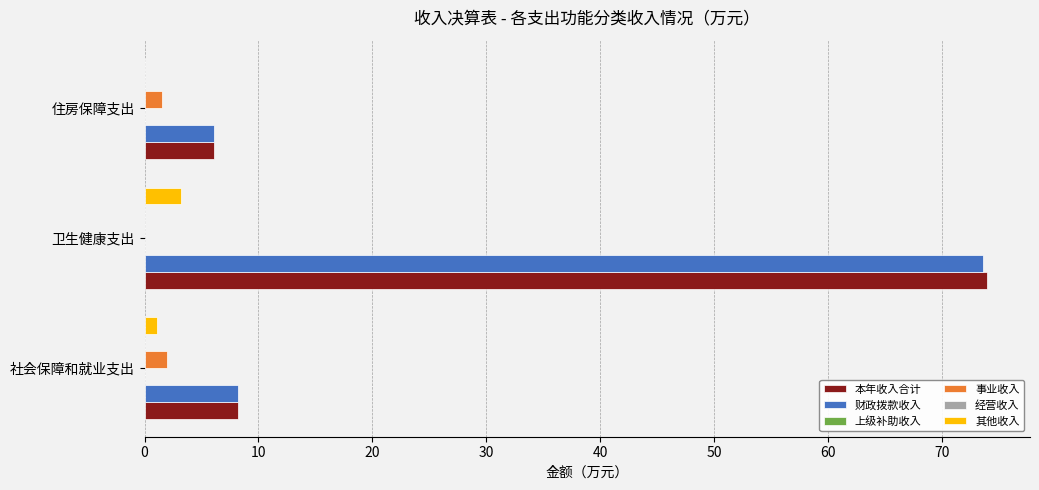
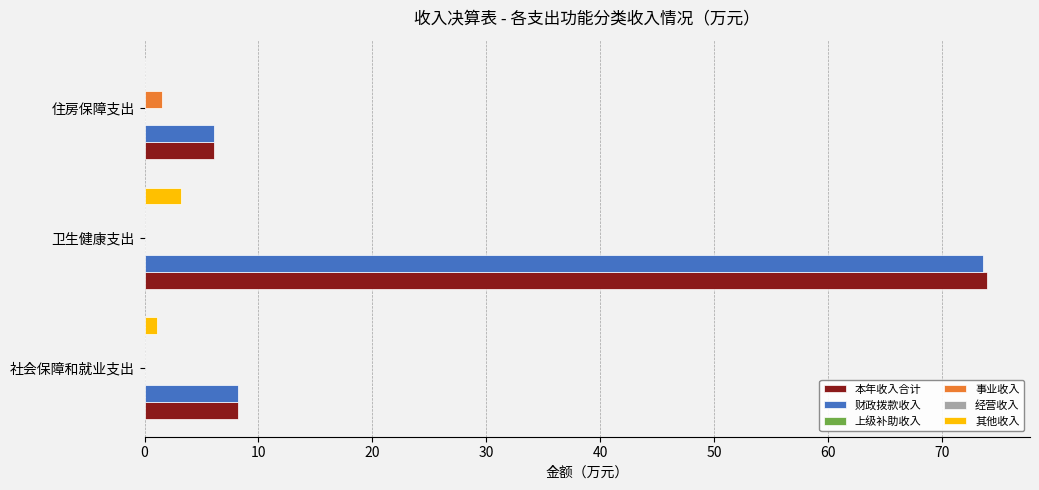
事业收入, 社会保障和就业支出: 2 -> 0
